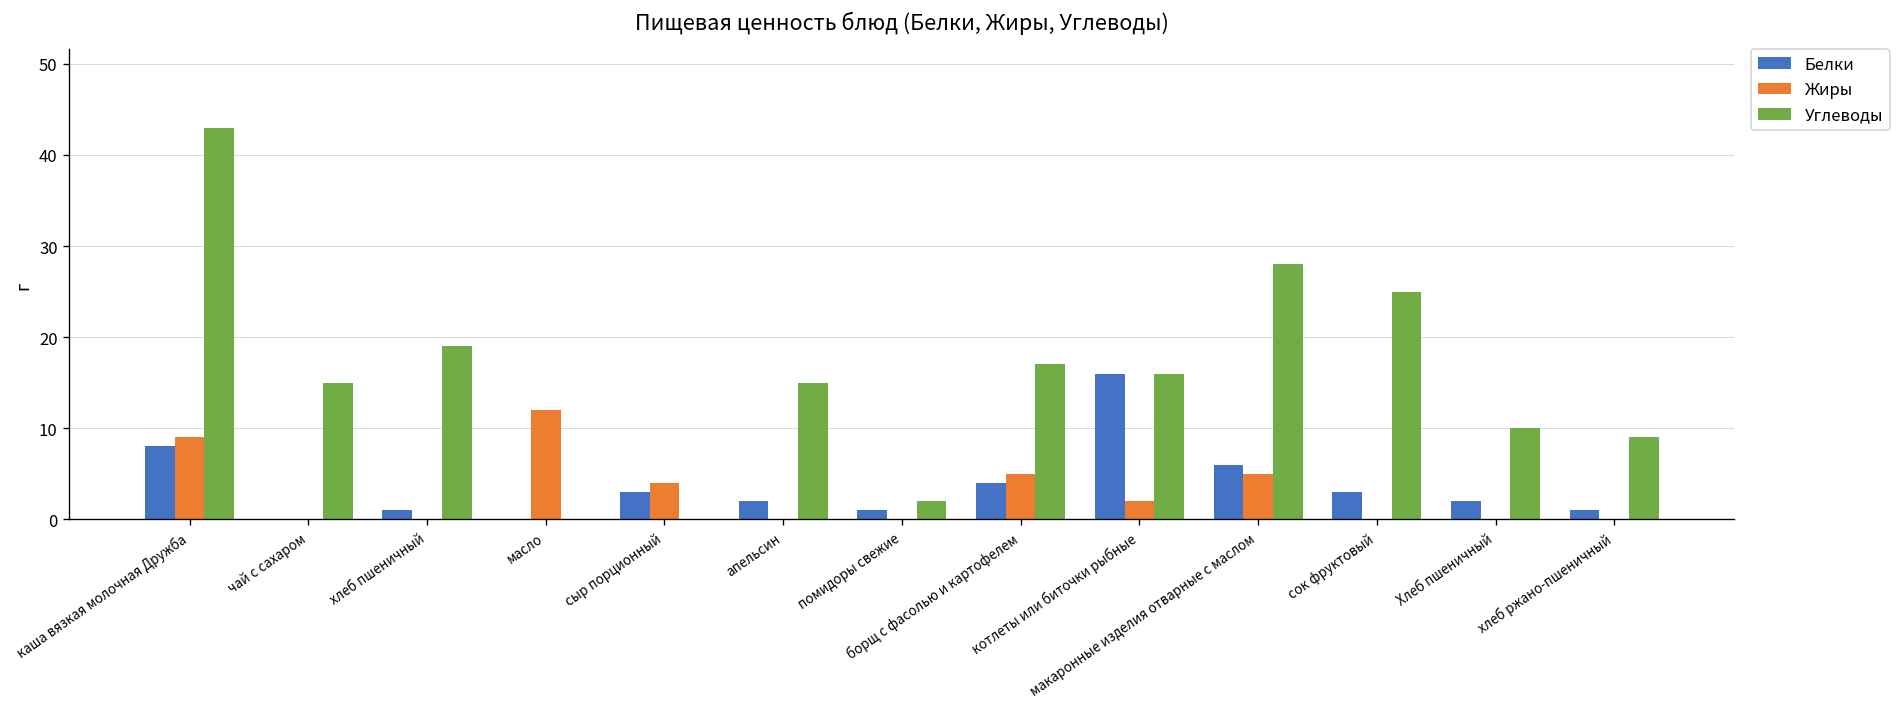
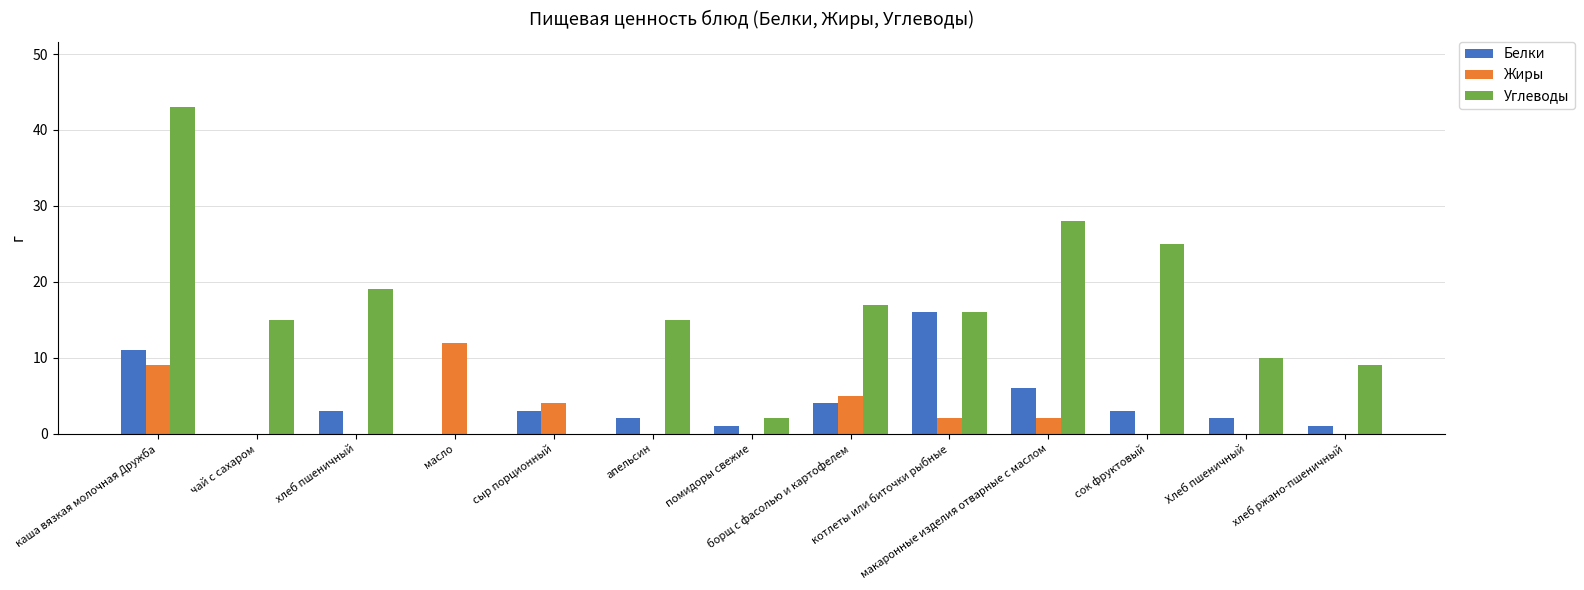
Белки, каша вязкая молочная Дружба: 8 -> 11
Белки, хлеб пшеничный: 1 -> 3
Жиры, макаронные изделия отварные с маслом: 5 -> 2
